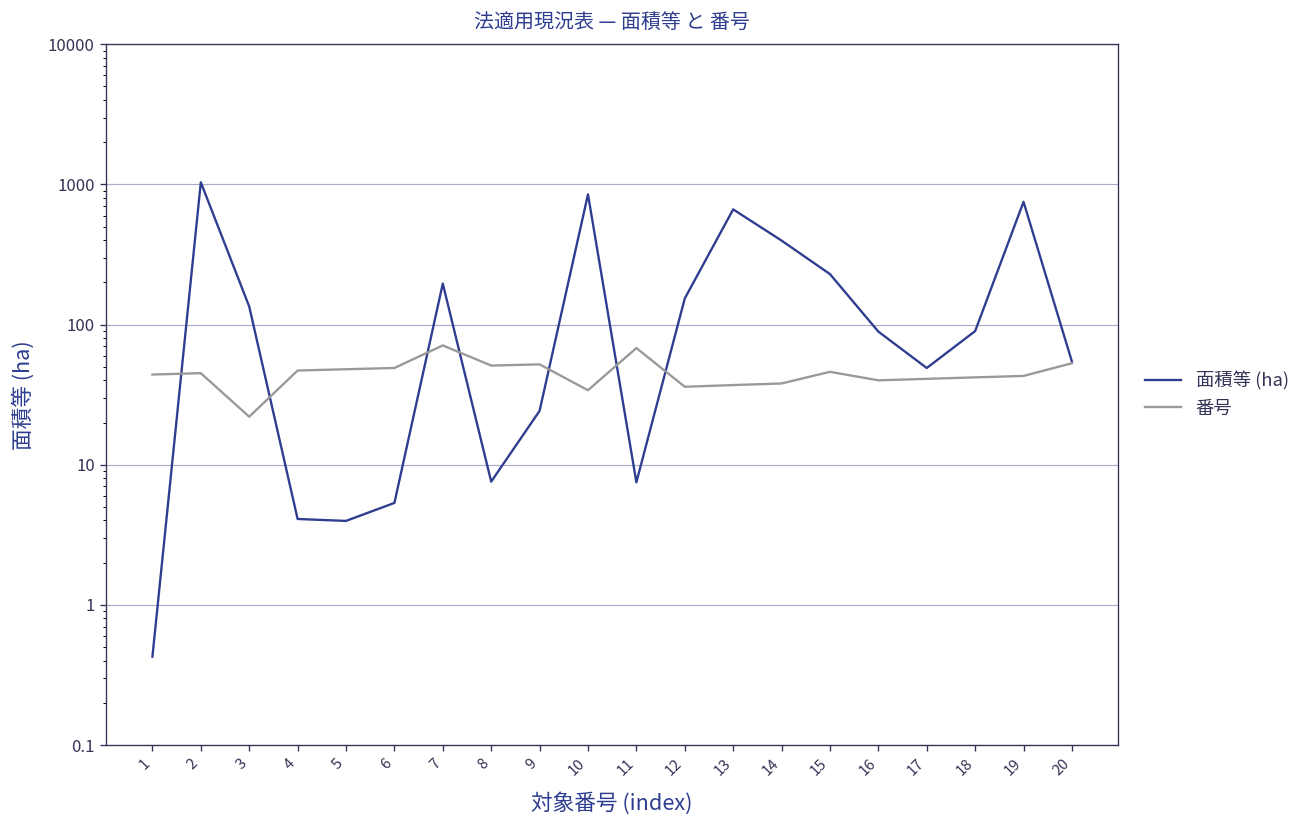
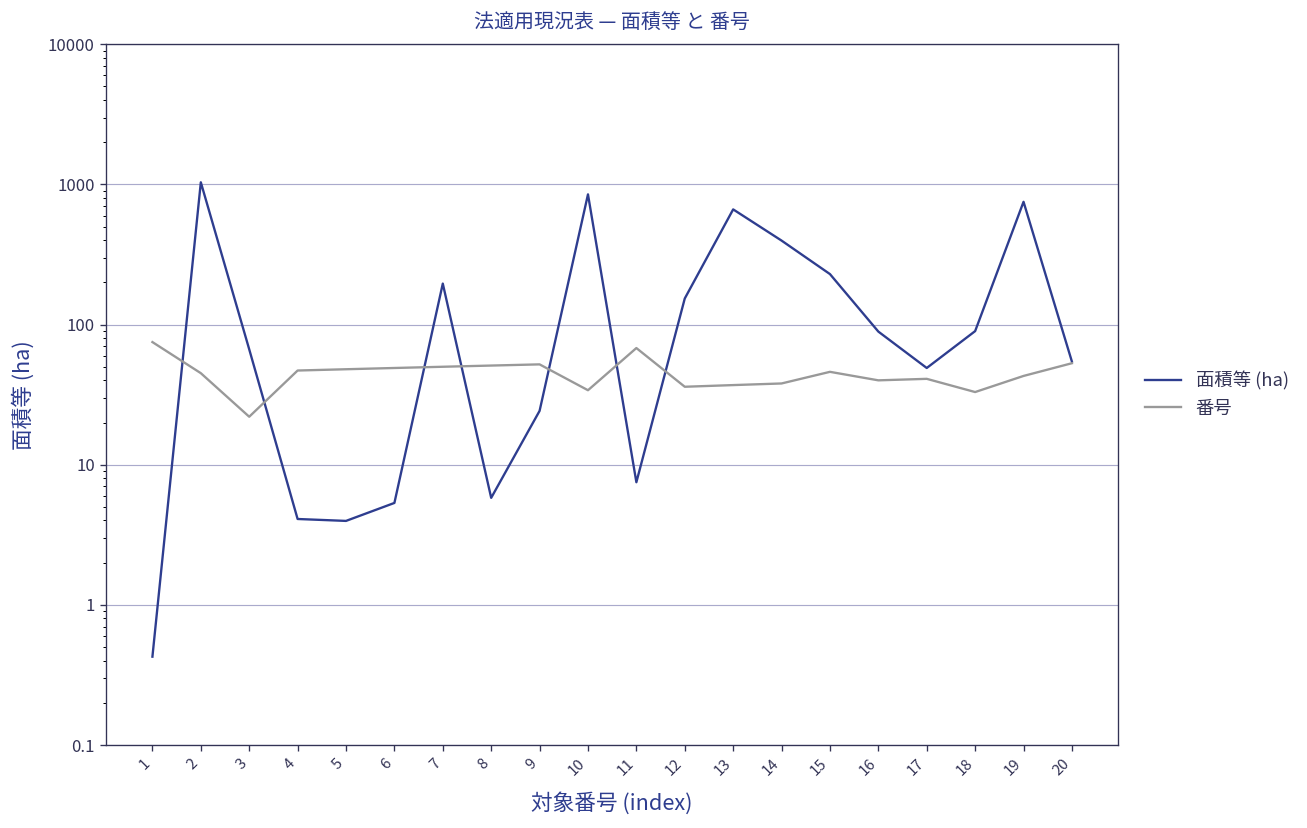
番号, 1: 44 -> 80
面積等 (ha), 3: 130 -> 70
番号, 7: 70 -> 50
面積等 (ha), 8: 8 -> 6
番号, 18: 42 -> 33
